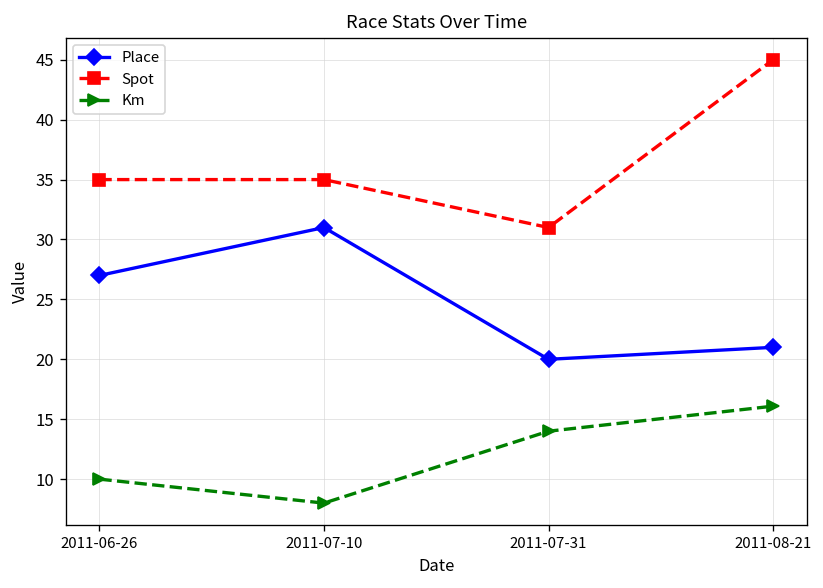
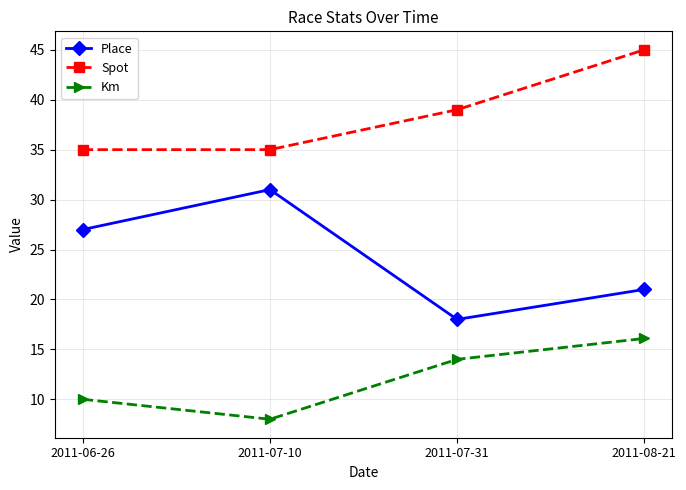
Place, 2011-07-31: 20 -> 18
Spot, 2011-07-31: 31 -> 39
